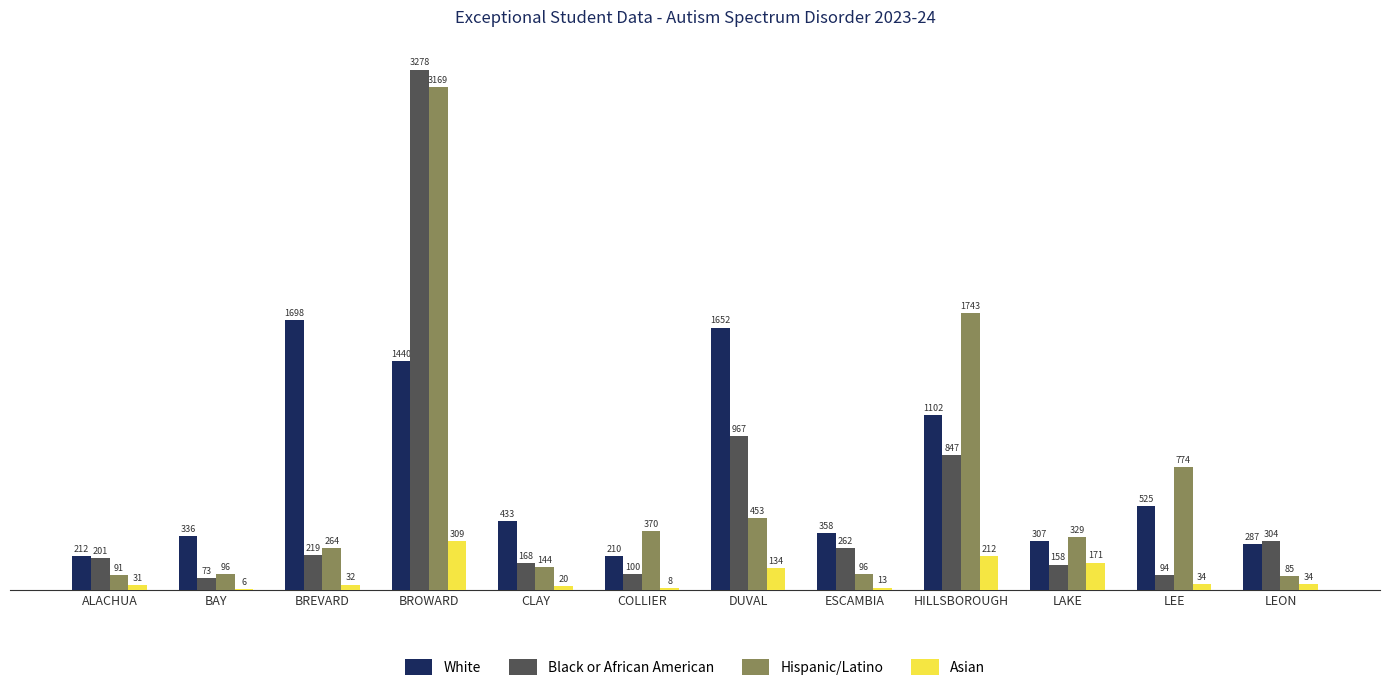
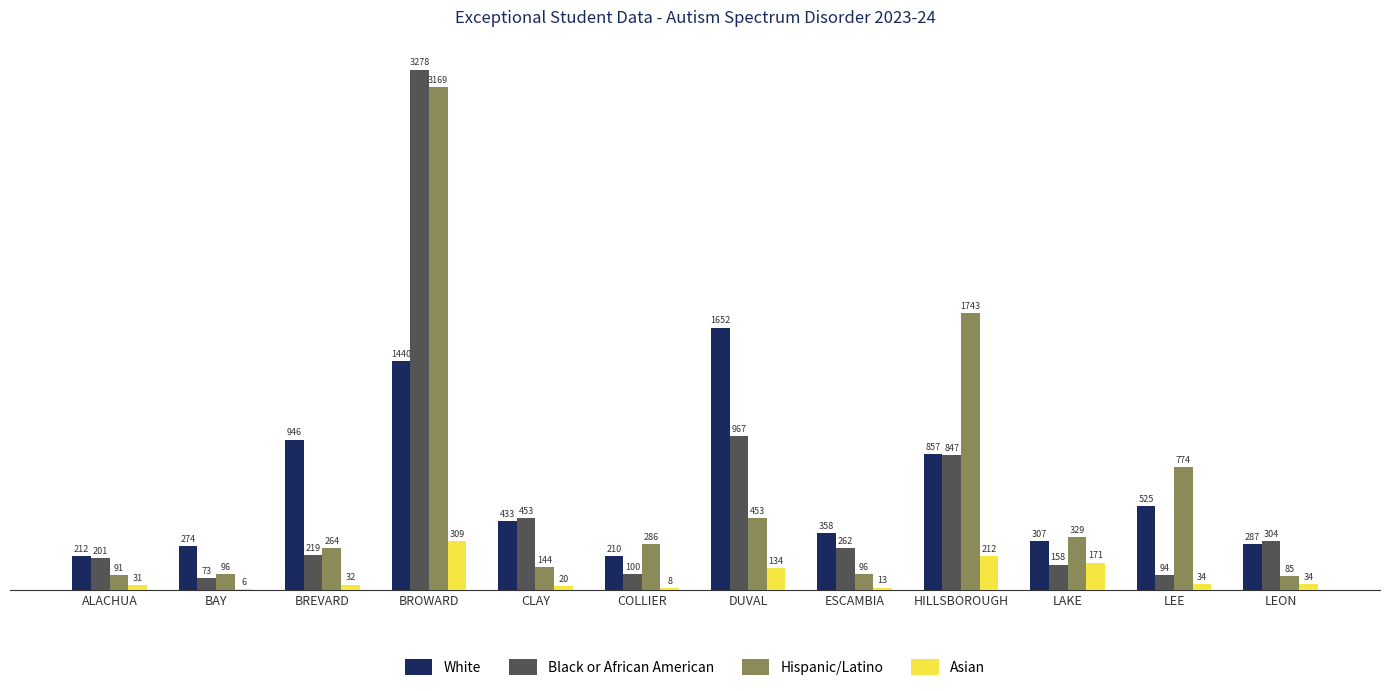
White, BAY: 336 -> 274
White, BREVARD: 1698 -> 946
Black or African American, CLAY: 168 -> 453
Hispanic/Latino, COLLIER: 370 -> 286
White, HILLSBOROUGH: 1102 -> 857
